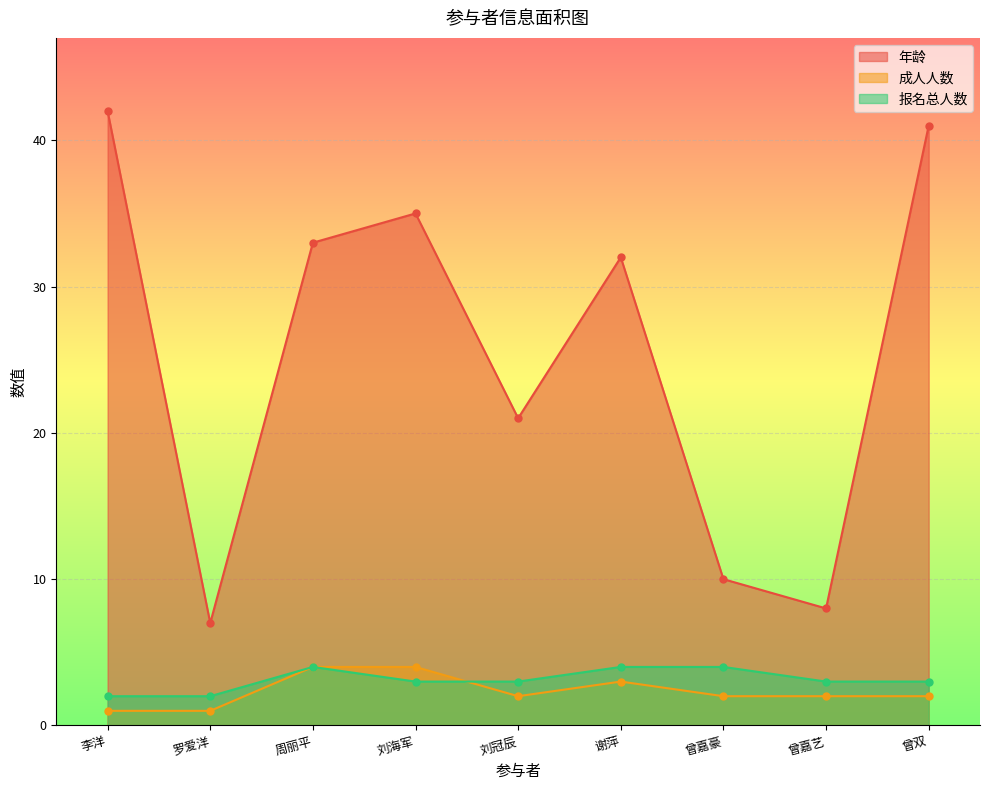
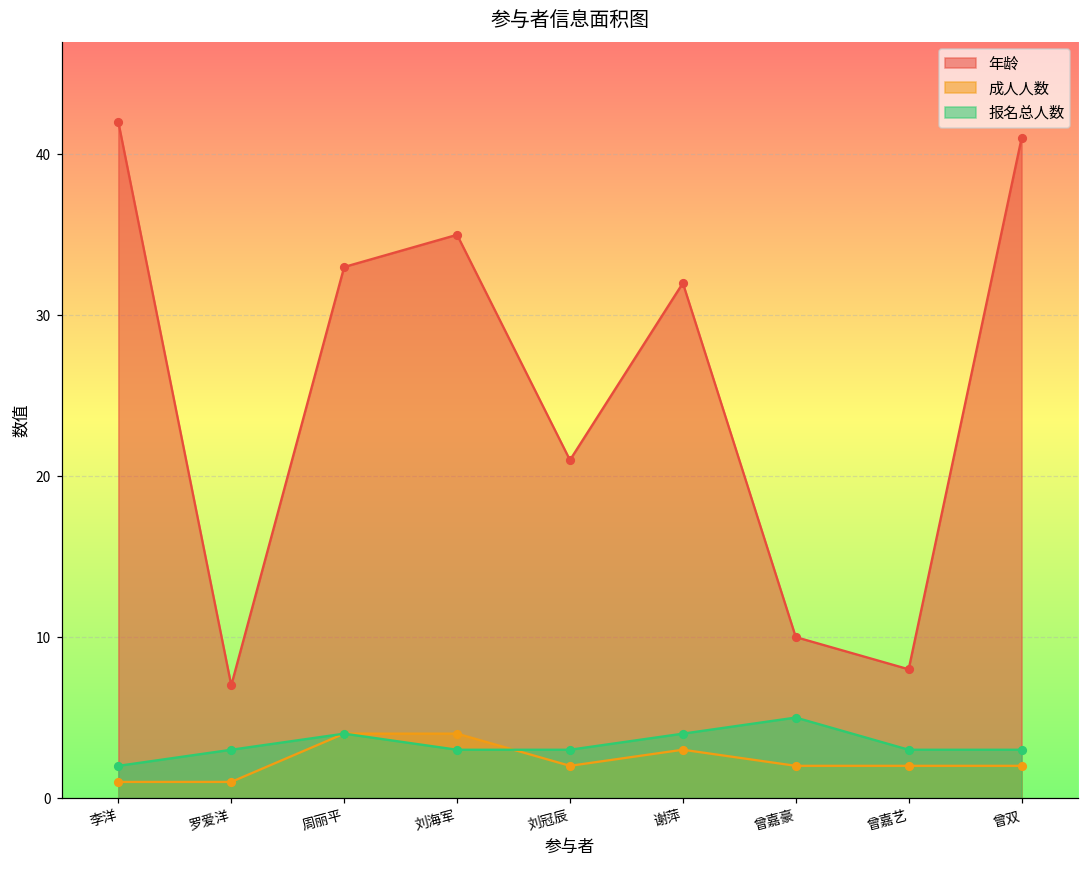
报名总人数, 罗爱洋: 2 -> 3
报名总人数, 曾嘉豪: 4 -> 5
